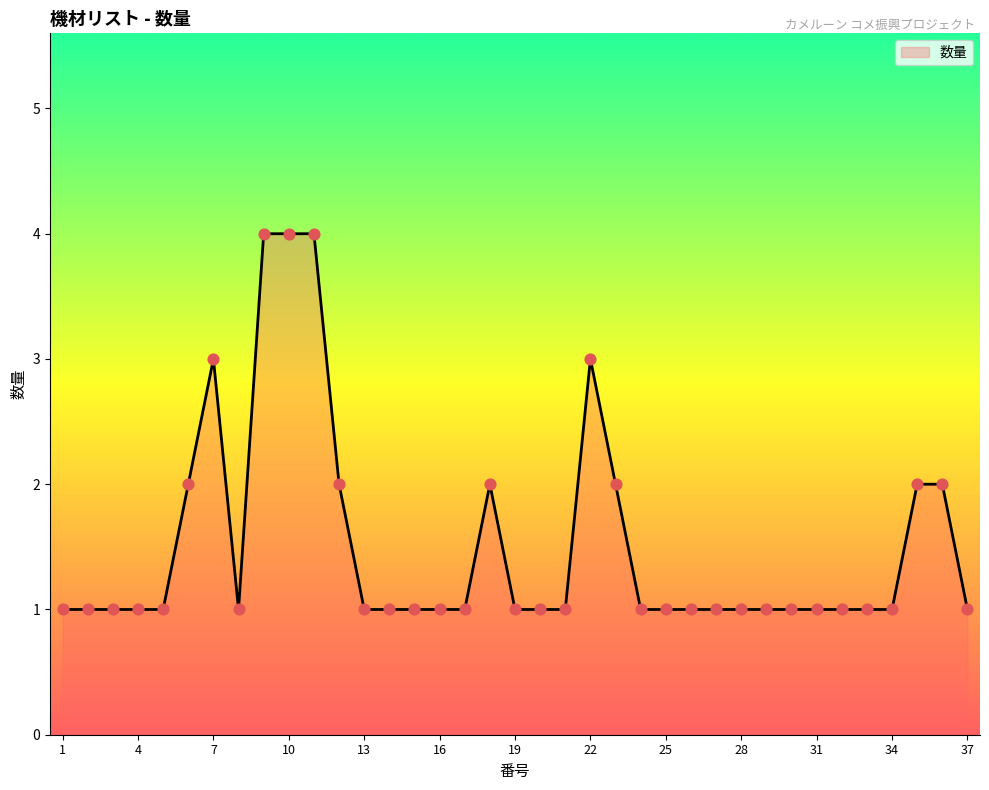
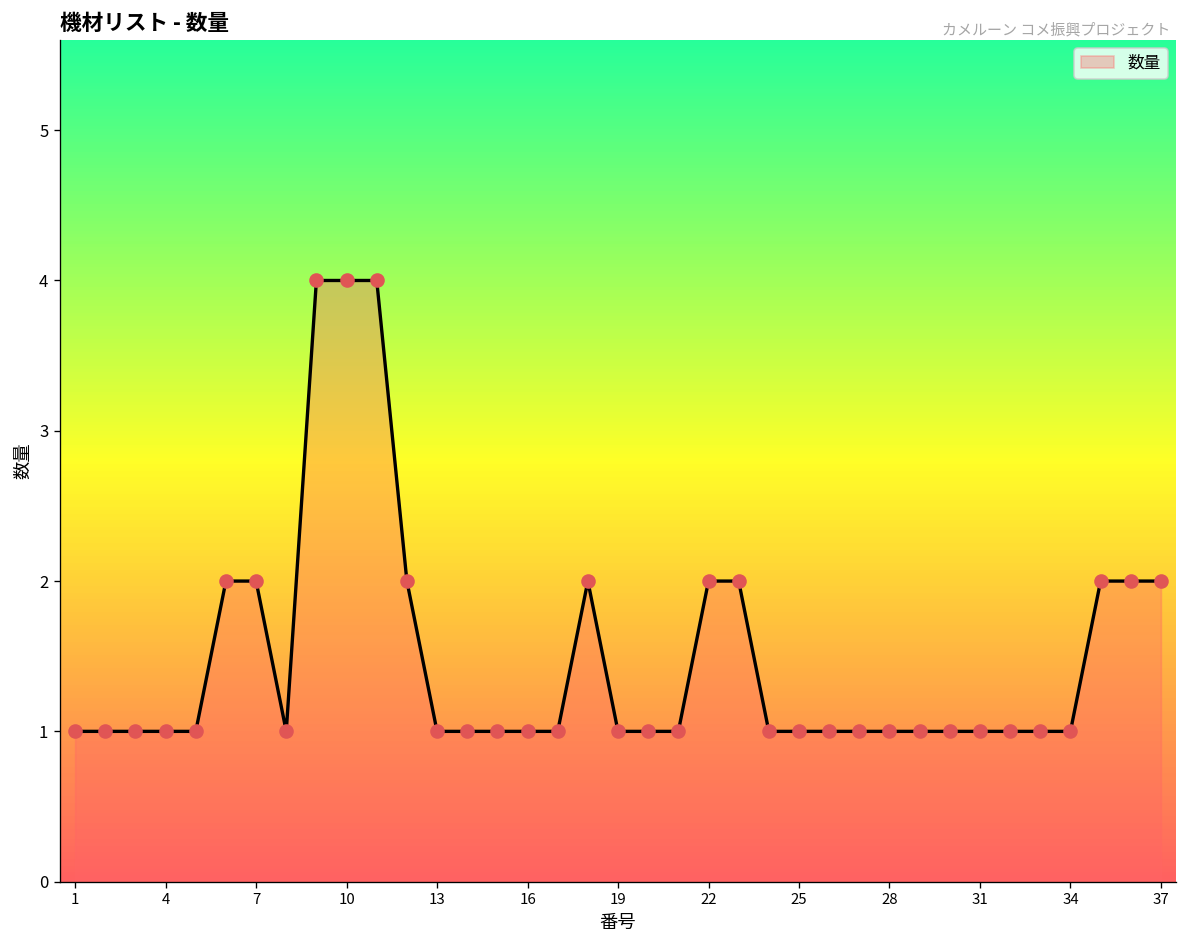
7: 3 -> 2
22: 3 -> 2
37: 1 -> 2
